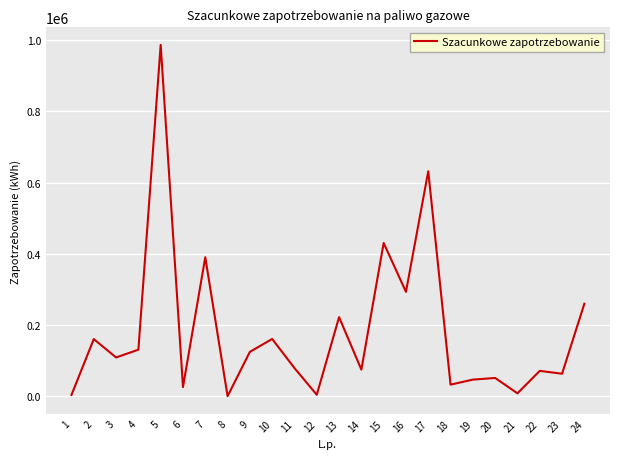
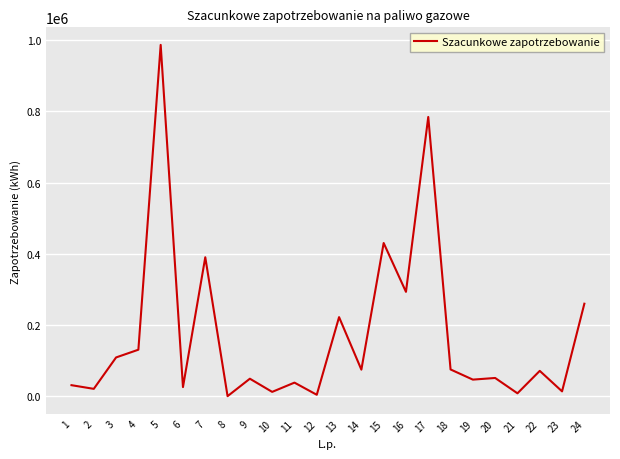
1: 0 -> 30000
2: 160000 -> 20000
9: 120000 -> 50000
10: 160000 -> 10000
11: 80000 -> 40000
17: 630000 -> 780000
18: 30000 -> 80000
23: 60000 -> 10000
